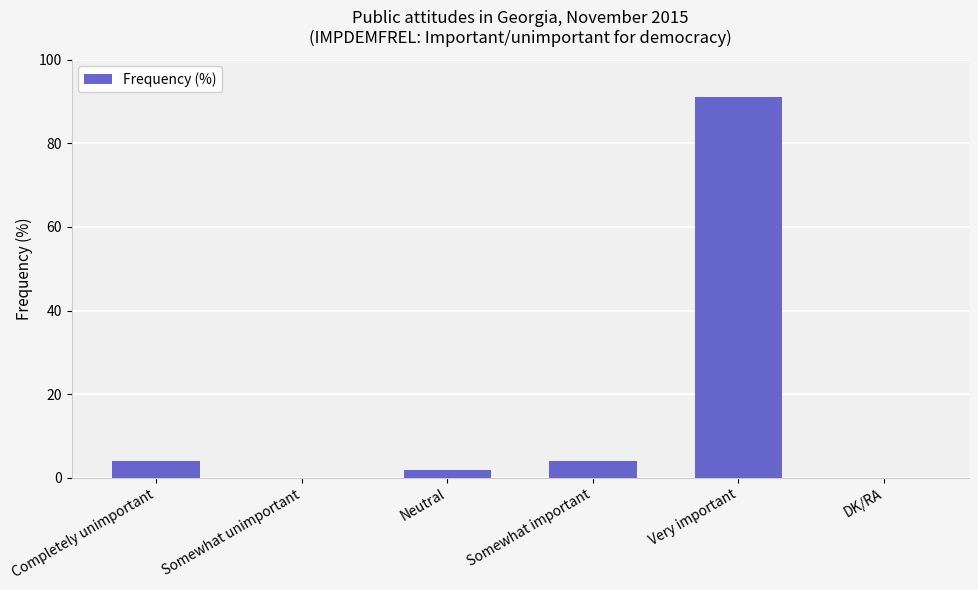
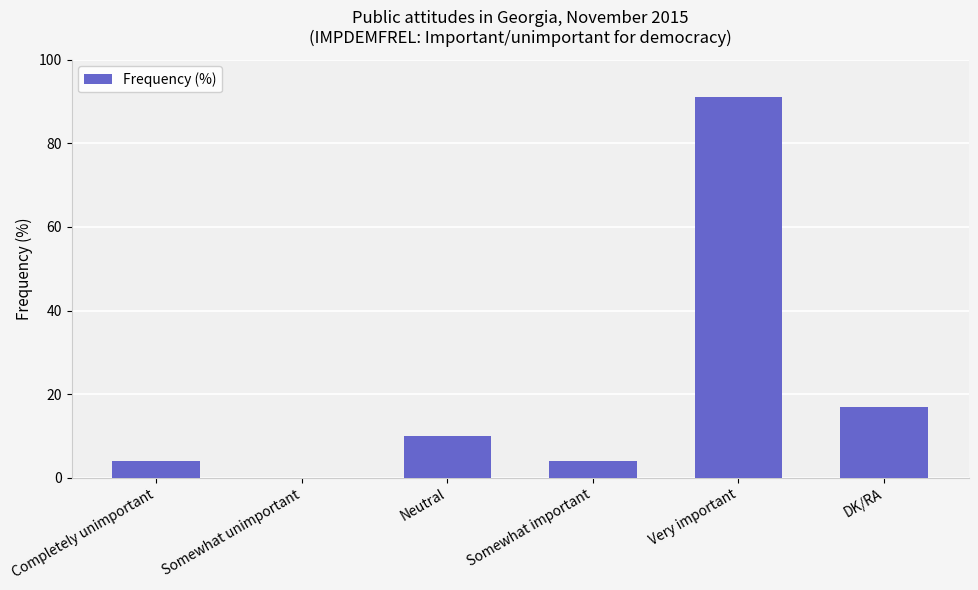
Neutral: 2 -> 10
DK/RA: 0 -> 17
